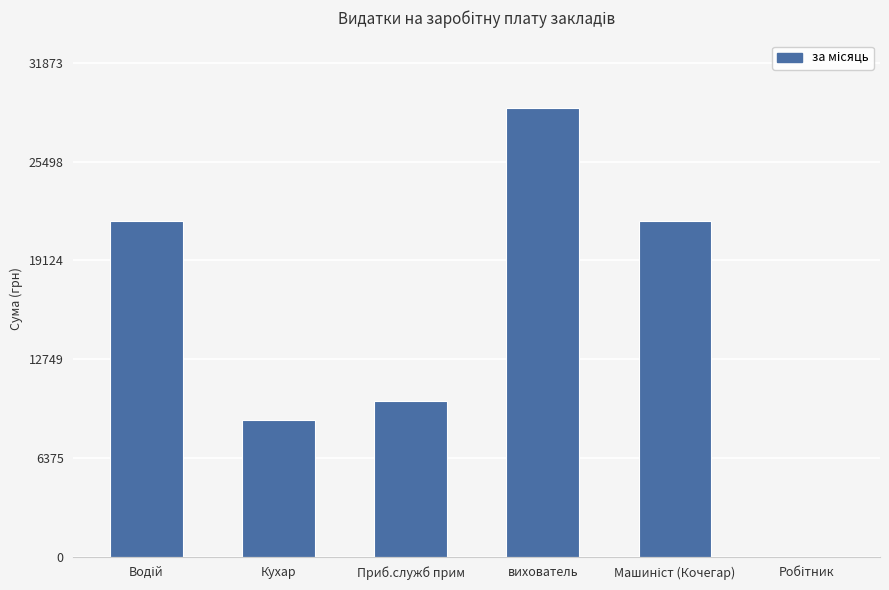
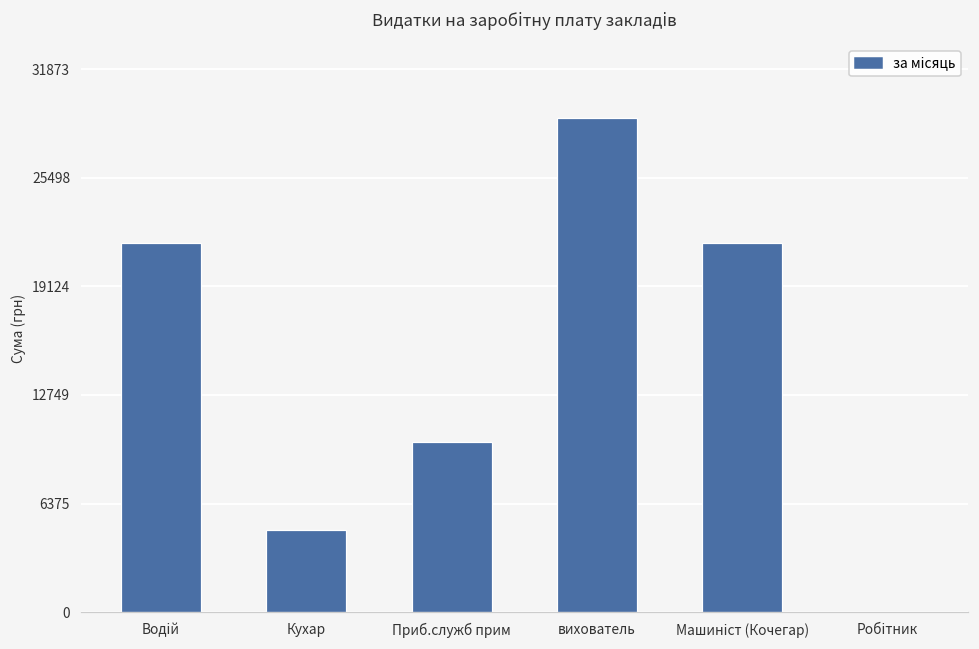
Кухар: 8800 -> 4800
